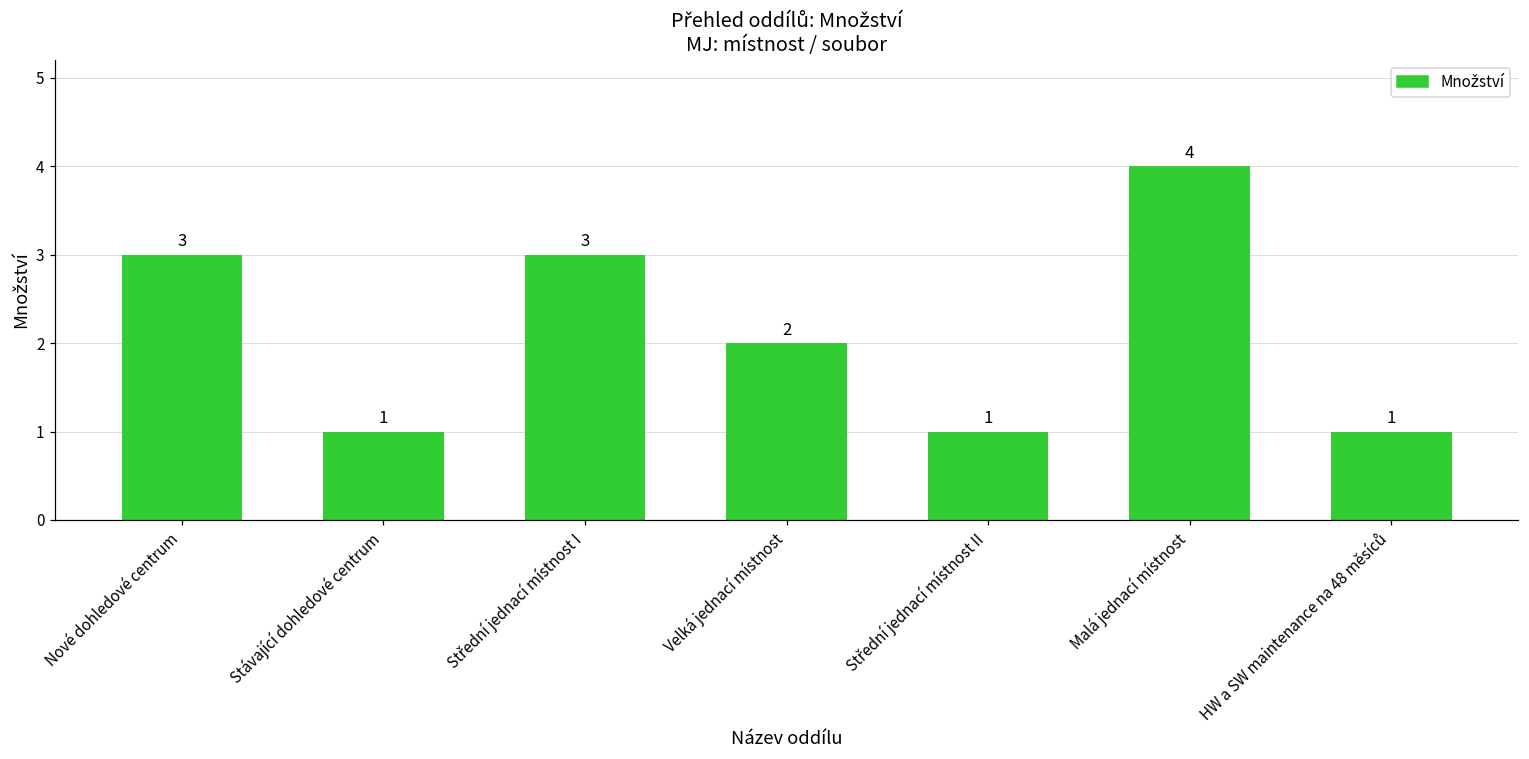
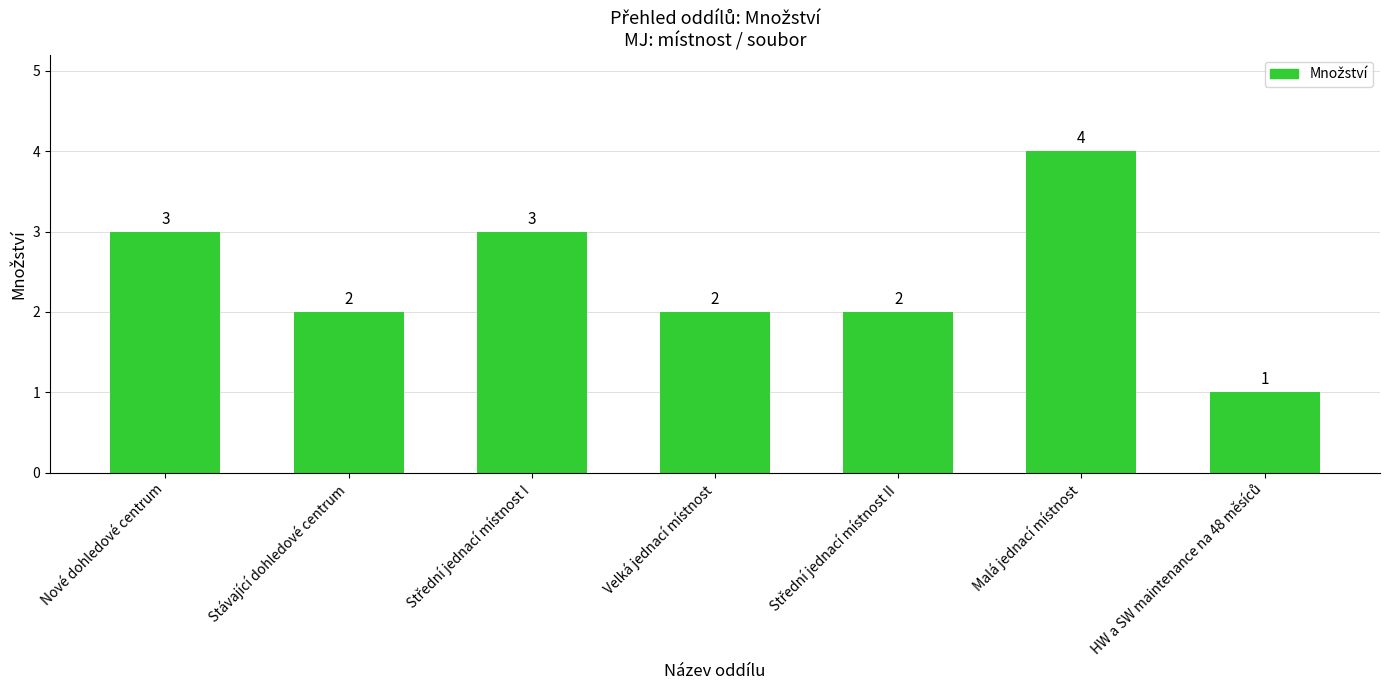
Stávající dohledové centrum: 1 -> 2
Střední jednací místnost II: 1 -> 2
